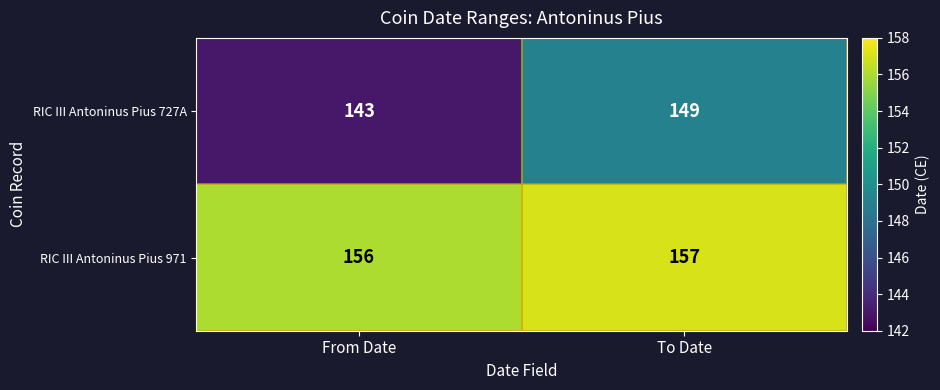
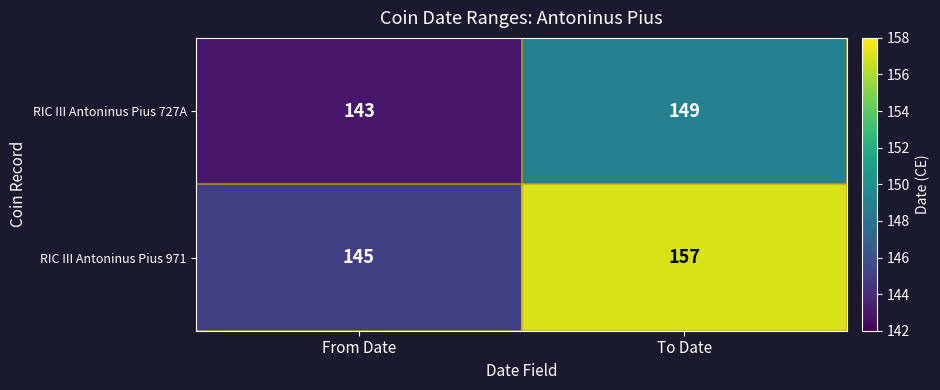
RIC III Antoninus Pius 971, From Date: 156 -> 145
